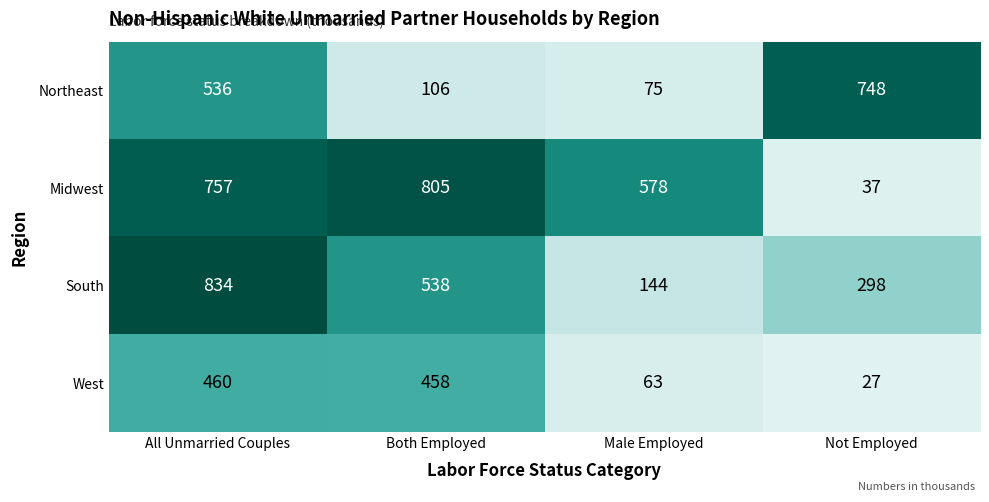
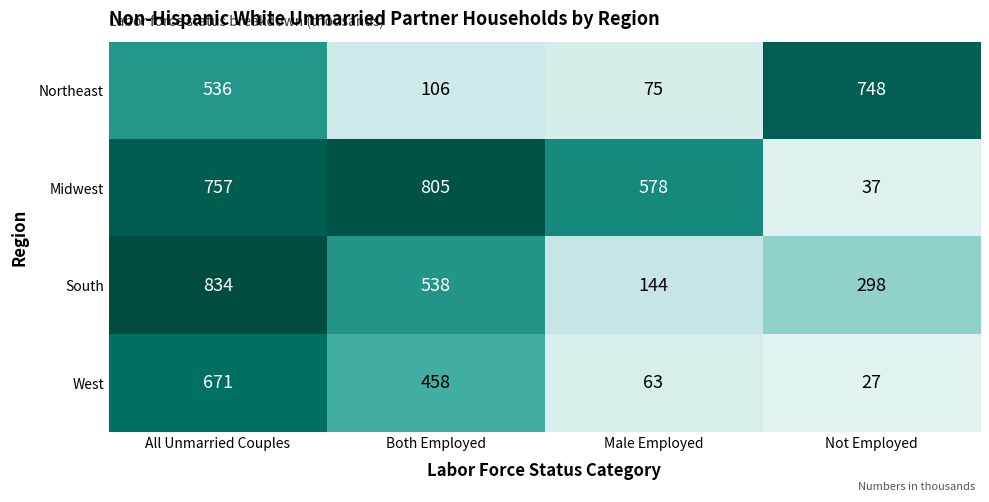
West, All Unmarried Couples: 460 -> 671
